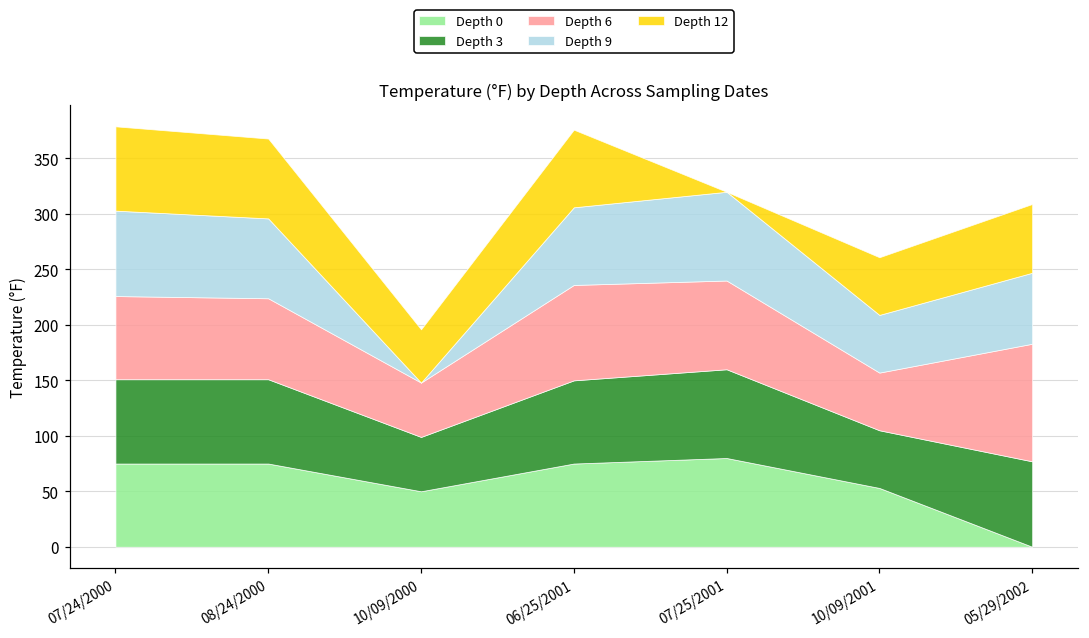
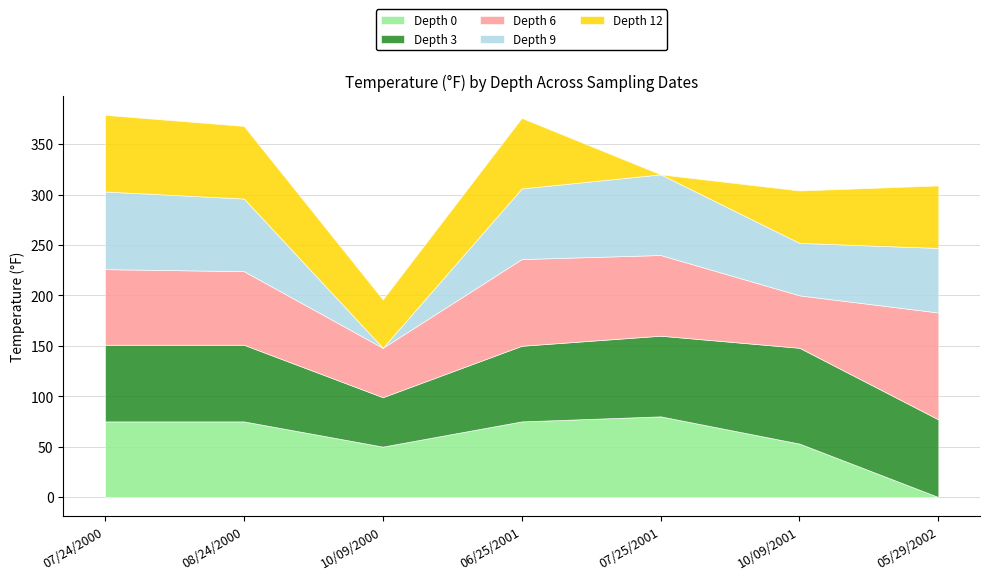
Depth 3, 10/09/2001: 52 -> 95
